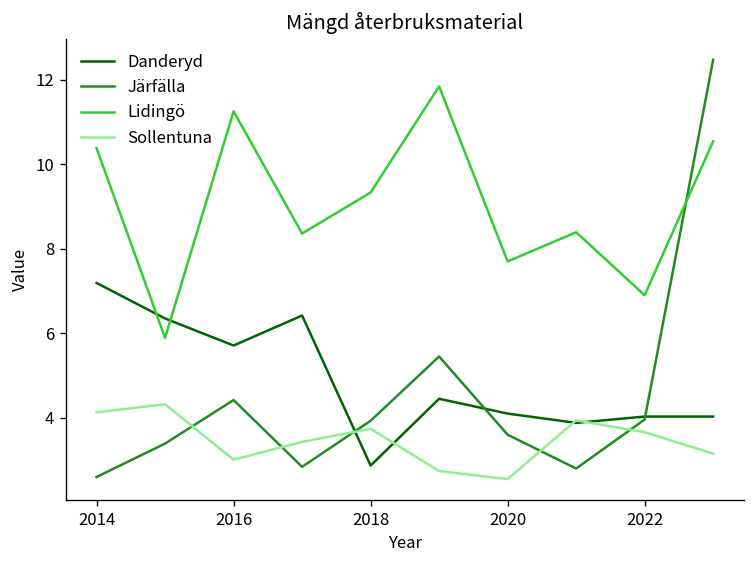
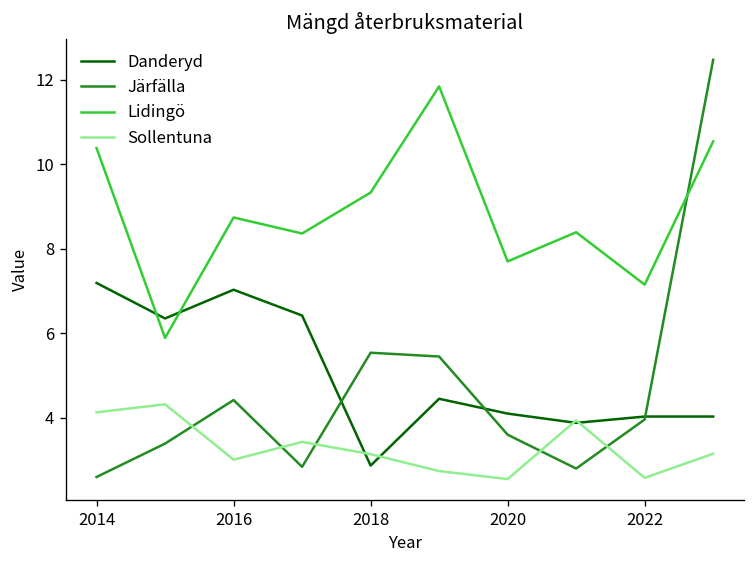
Danderyd, 2016: 5.7 -> 7.0
Lidingö, 2016: 11.3 -> 8.7
Järfälla, 2018: 3.9 -> 5.5
Sollentuna, 2018: 3.7 -> 3.1
Lidingö, 2022: 6.9 -> 7.2
Sollentuna, 2022: 3.7 -> 2.6
